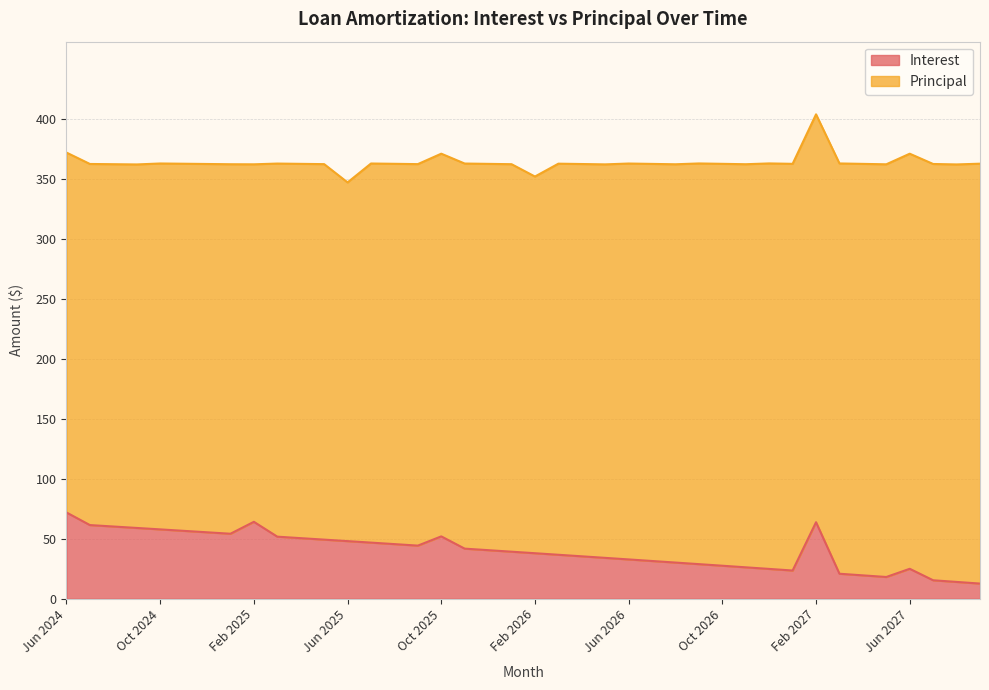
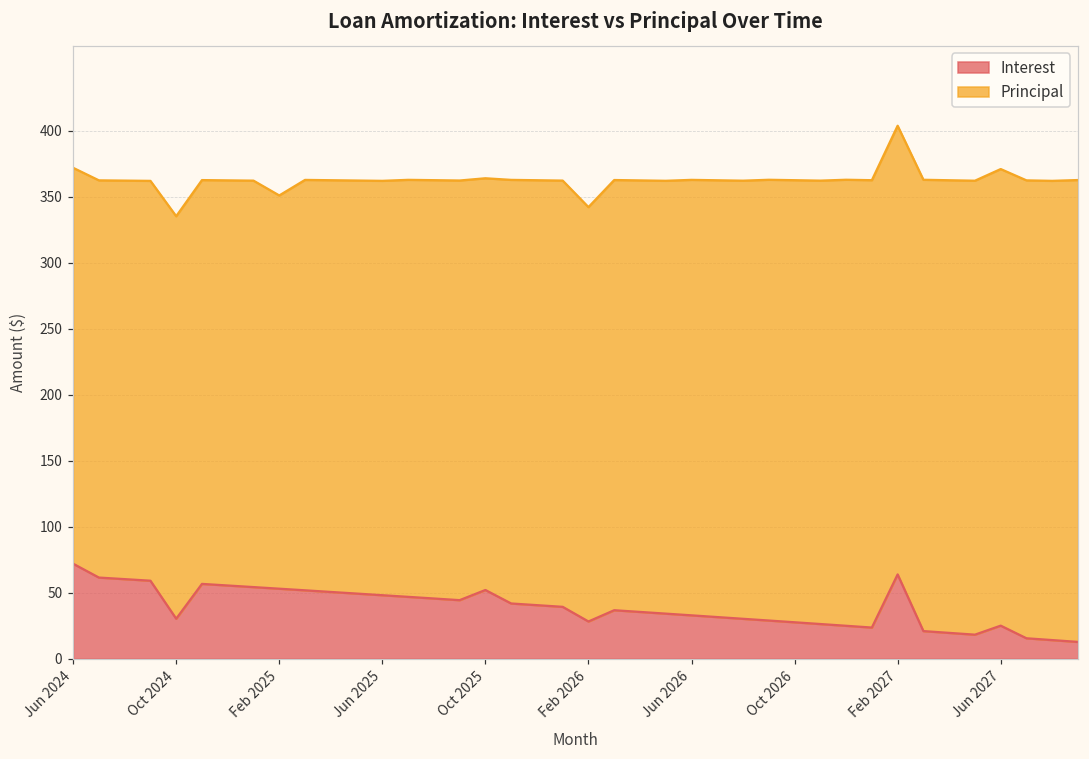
Interest, Oct 2024: 58 -> 30
Interest, Feb 2025: 64 -> 53
Principal, Jun 2025: 299 -> 314
Principal, Oct 2025: 319 -> 312
Interest, Feb 2026: 38 -> 28
